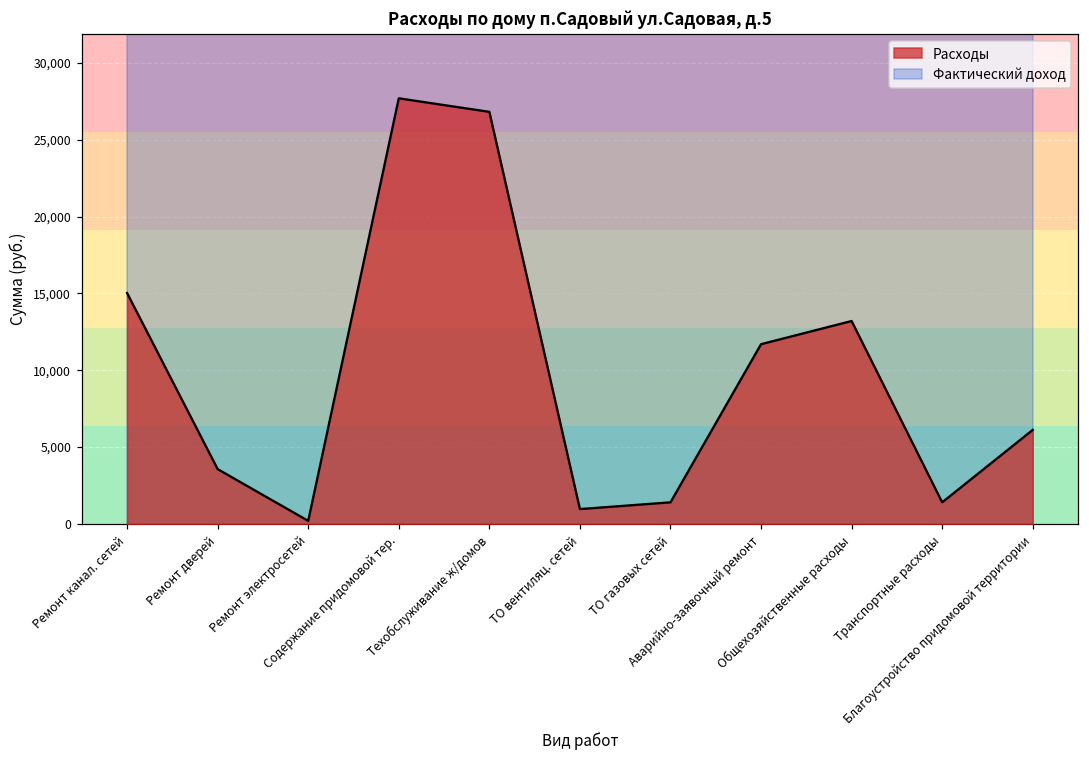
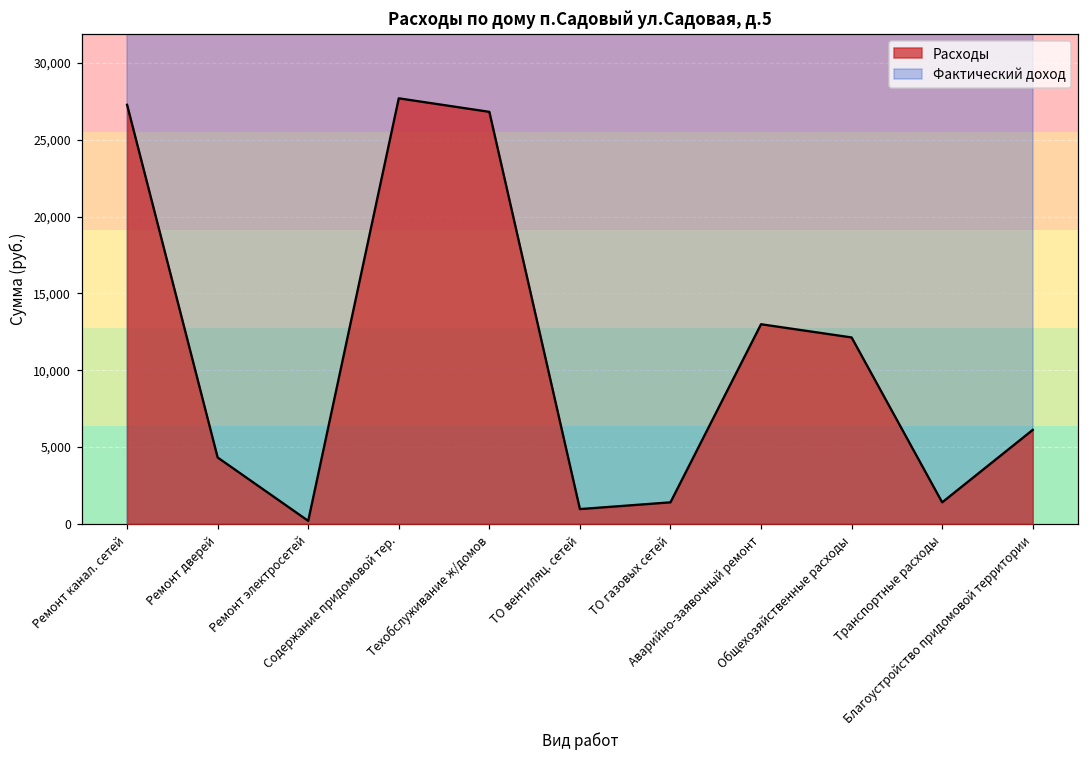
Расходы, Ремонт канал. сетей: 15,000 -> 27,300
Расходы, Ремонт дверей: 3,600 -> 4,300
Расходы, Аварийно-заявочный ремонт: 11,700 -> 13,000
Расходы, Общехозяйственные расходы: 13,200 -> 12,100
